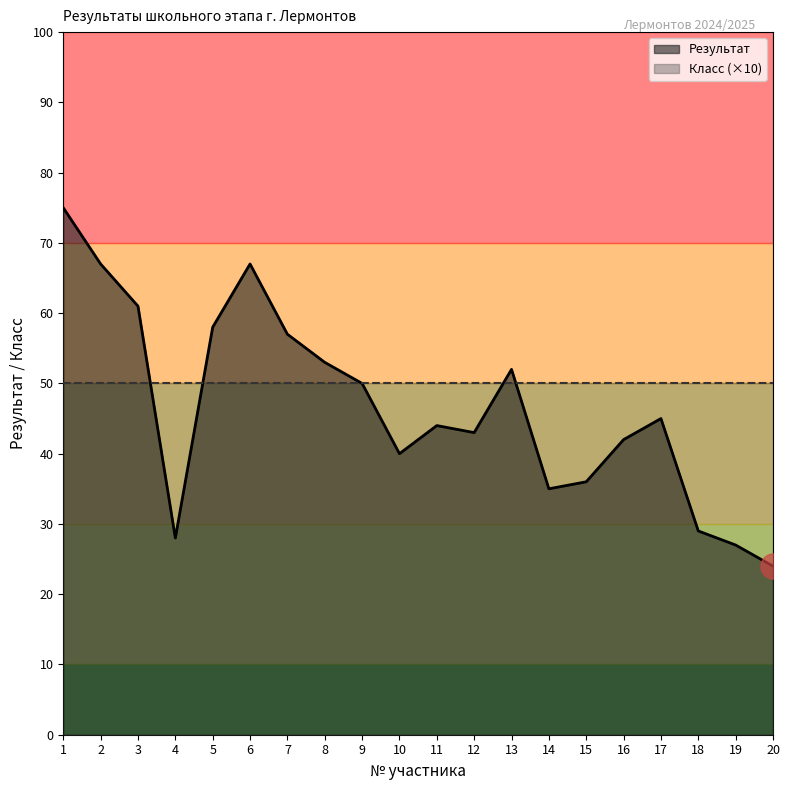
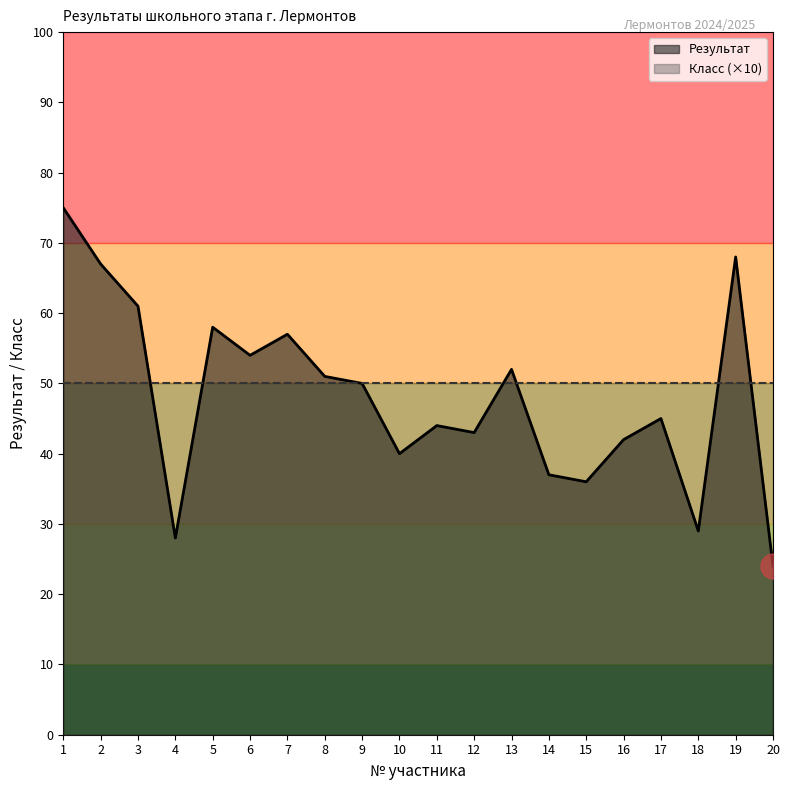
Результат, 6: 67 -> 54
Результат, 8: 53 -> 51
Результат, 14: 35 -> 37
Результат, 19: 27 -> 68
